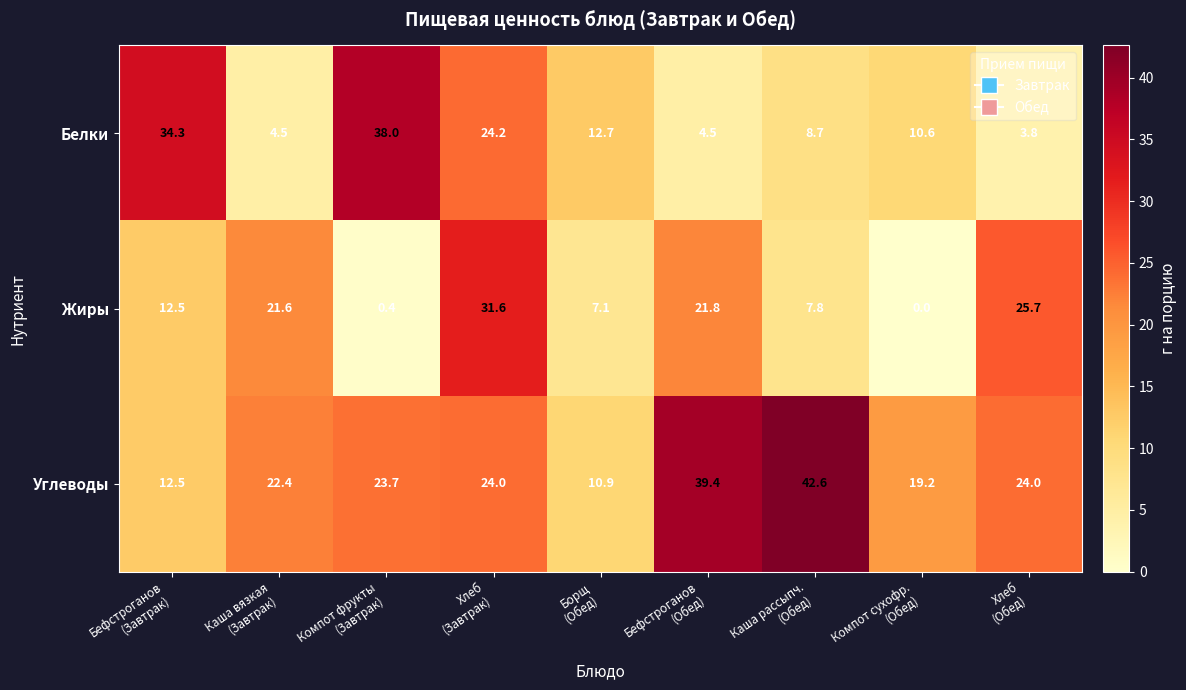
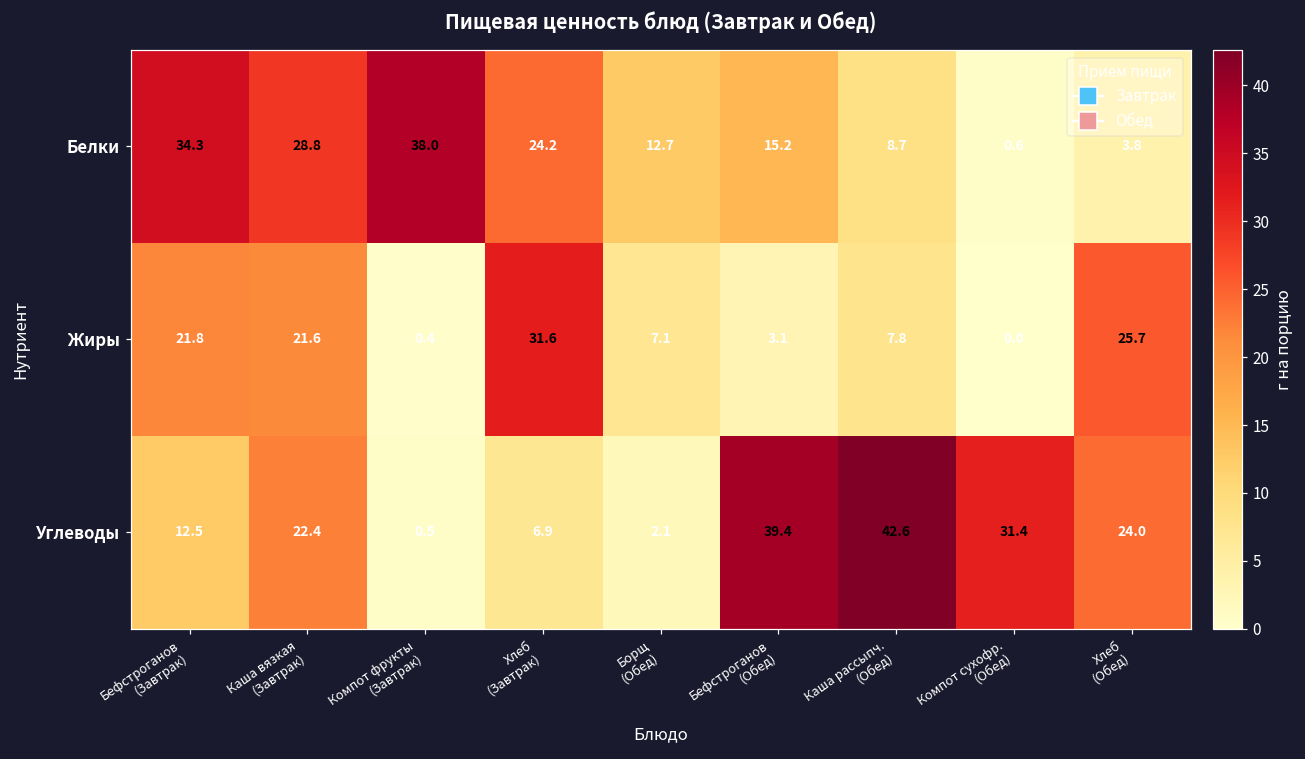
Белки, Каша вязкая (Завтрак): 4.5 -> 28.8
Белки, Бефстроганов (Обед): 4.5 -> 15.2
Белки, Компот сухофр. (Обед): 10.6 -> 0.6
Жиры, Бефстроганов (Завтрак): 12.5 -> 21.8
Жиры, Бефстроганов (Обед): 21.8 -> 3.1
Углеводы, Компот фрукты (Завтрак): 23.7 -> 0.5
Углеводы, Хлеб (Завтрак): 24.0 -> 6.9
Углеводы, Борщ (Обед): 10.9 -> 2.1
Углеводы, Компот сухофр. (Обед): 19.2 -> 31.4
